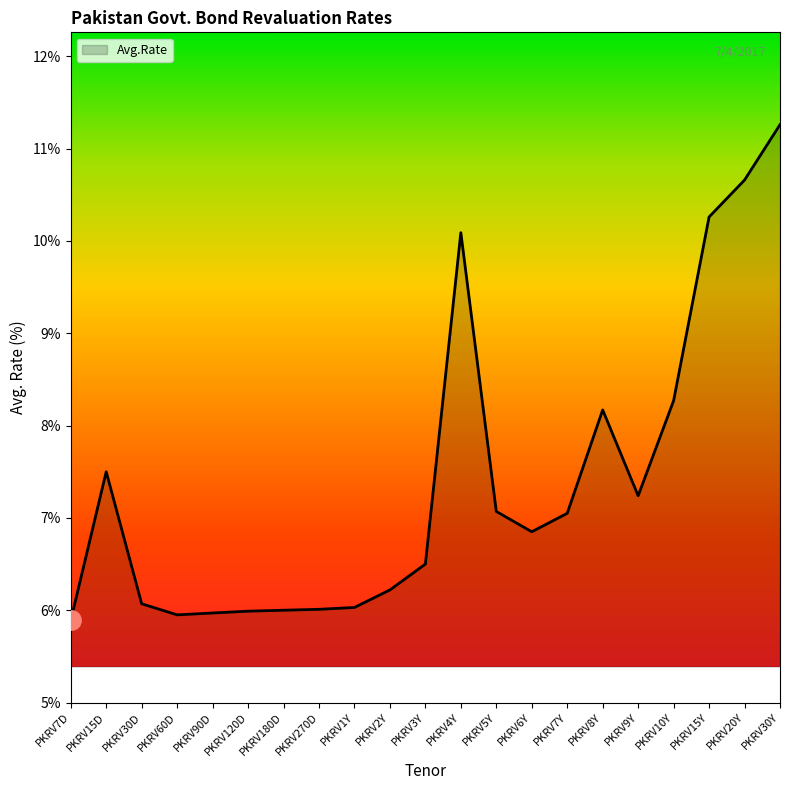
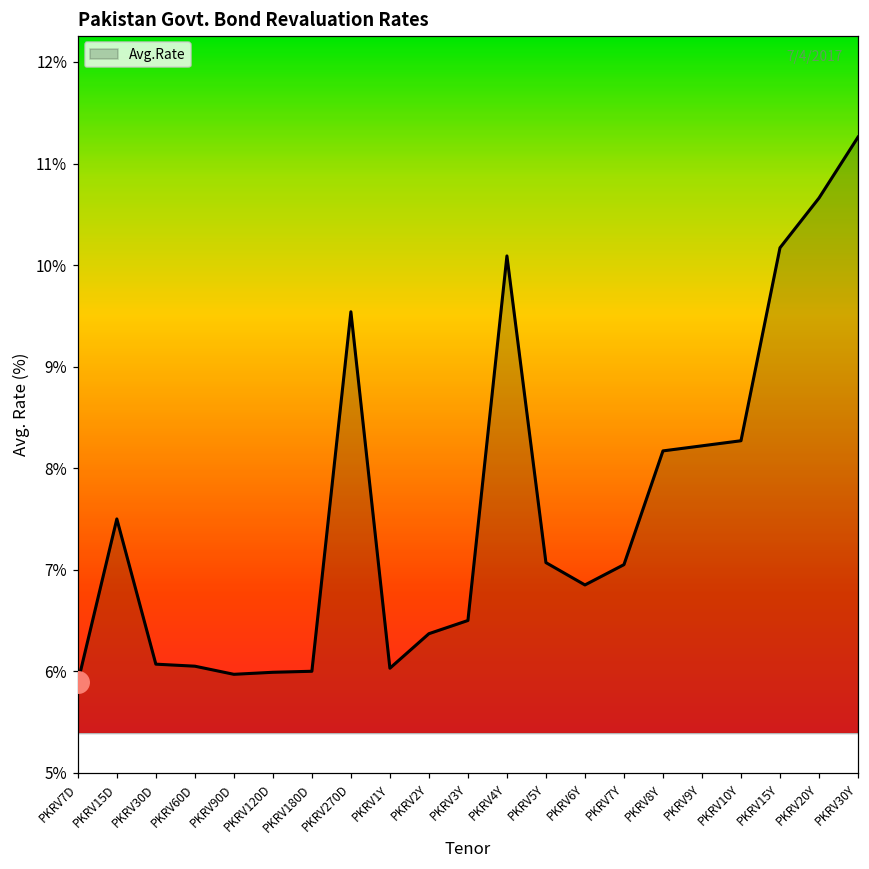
Avg.Rate, PKRV60D: 6.0% -> 6.1%
Avg.Rate, PKRV270D: 6.0% -> 9.5%
Avg.Rate, PKRV2Y: 6.2% -> 6.4%
Avg.Rate, PKRV9Y: 7.2% -> 8.2%
Avg.Rate, PKRV15Y: 10.3% -> 10.2%
